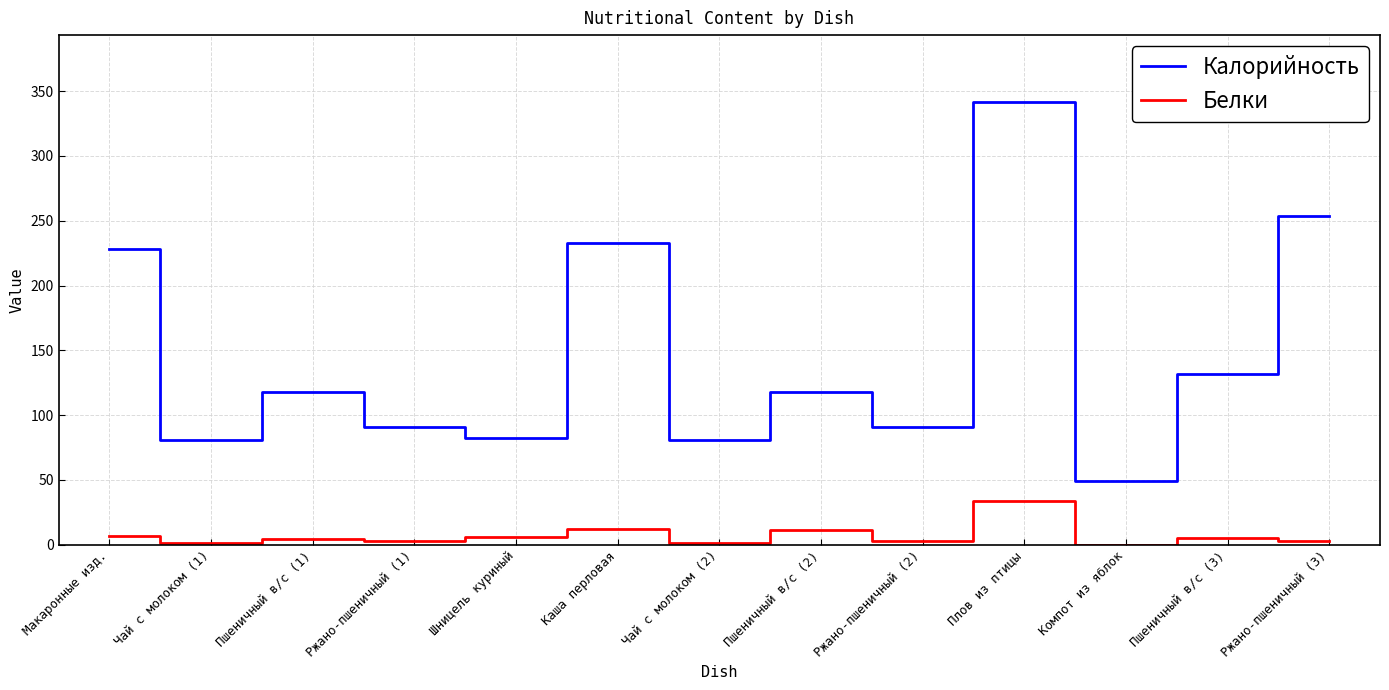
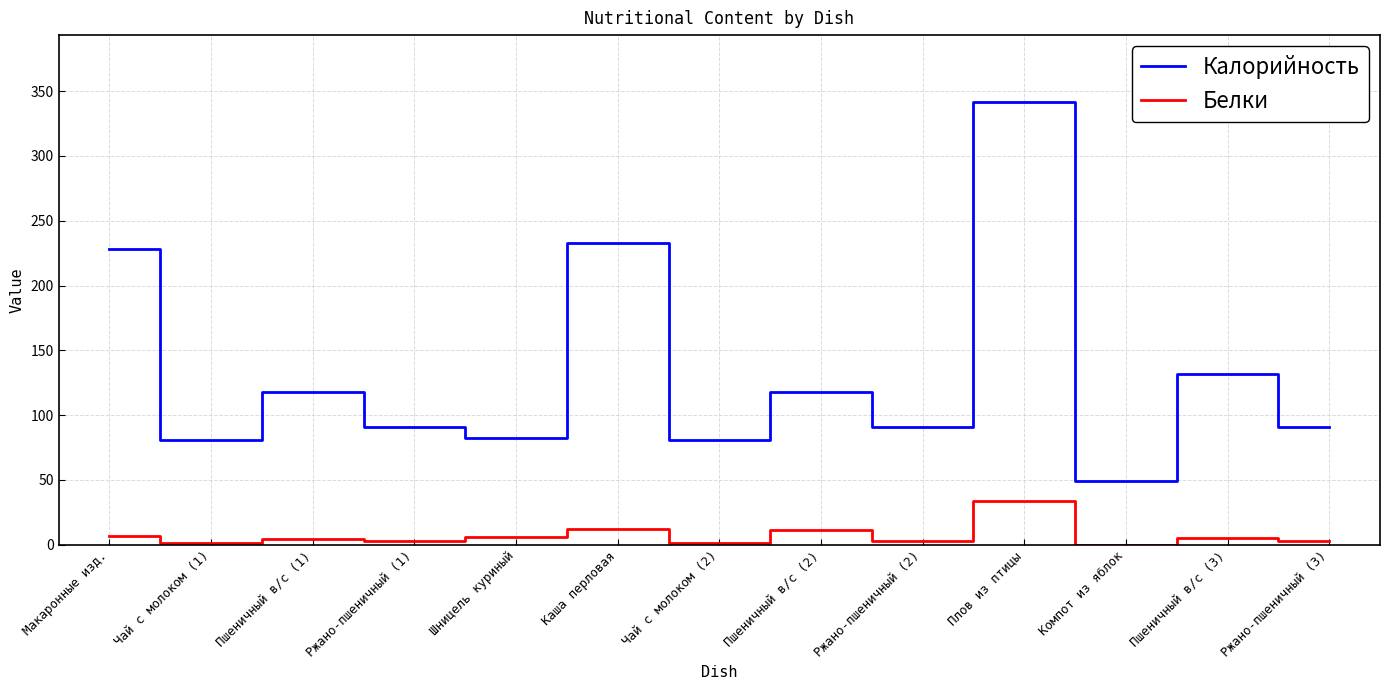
Калорийность, Ржано-пшеничный (3): 254 -> 91
